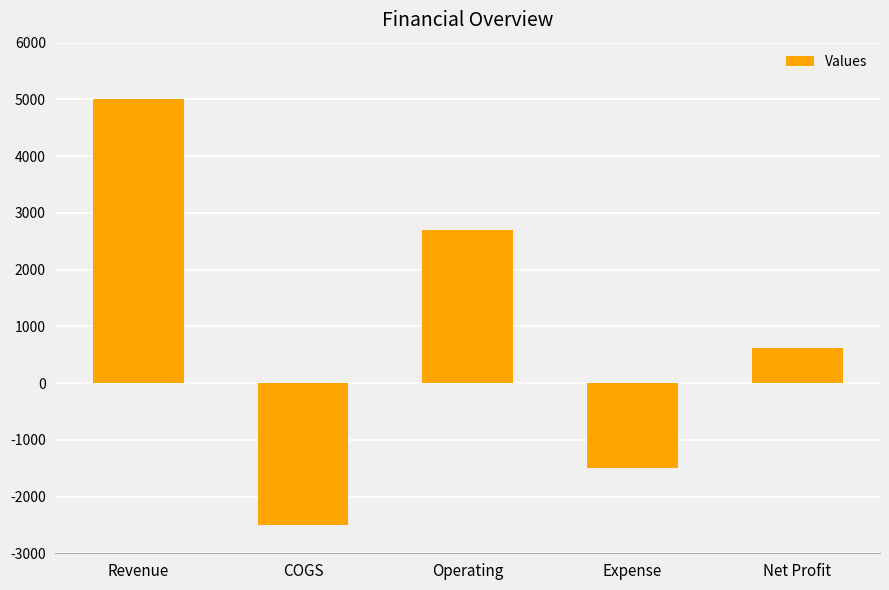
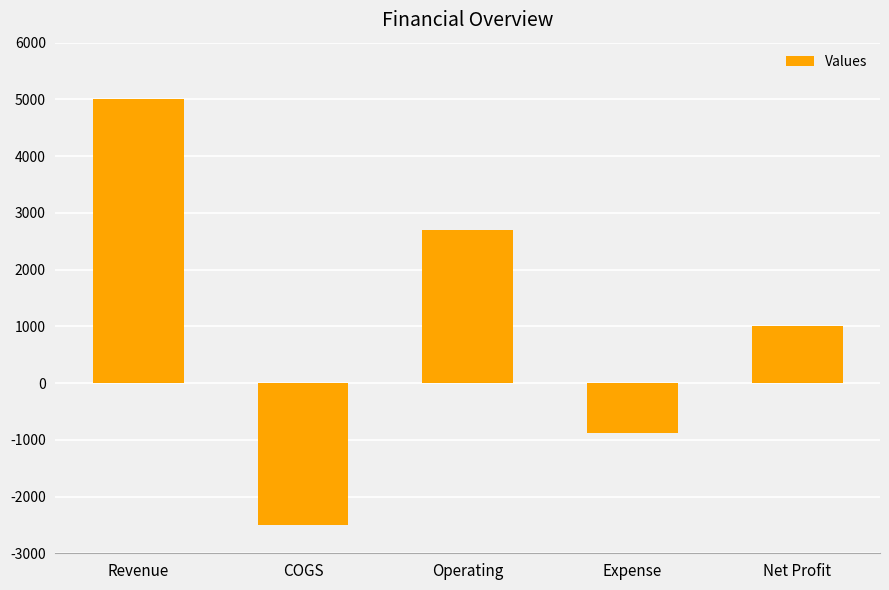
Expense: -1500 -> -900
Net Profit: 600 -> 1000
